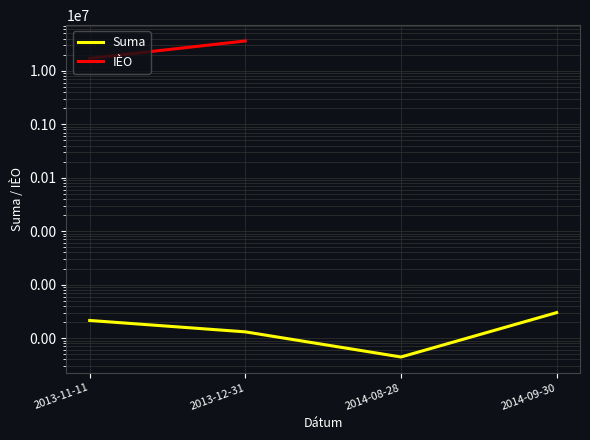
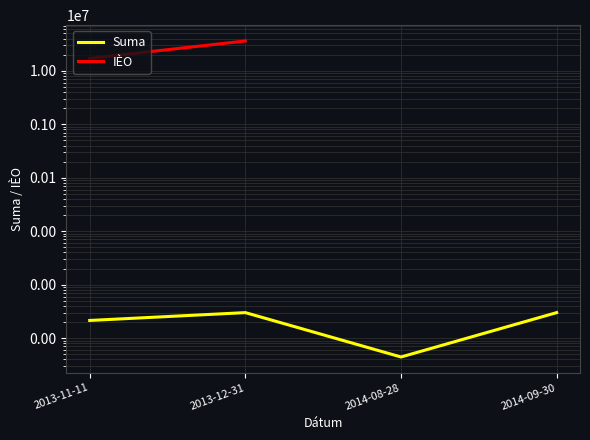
Suma, 2013-12-31: 130 -> 300
